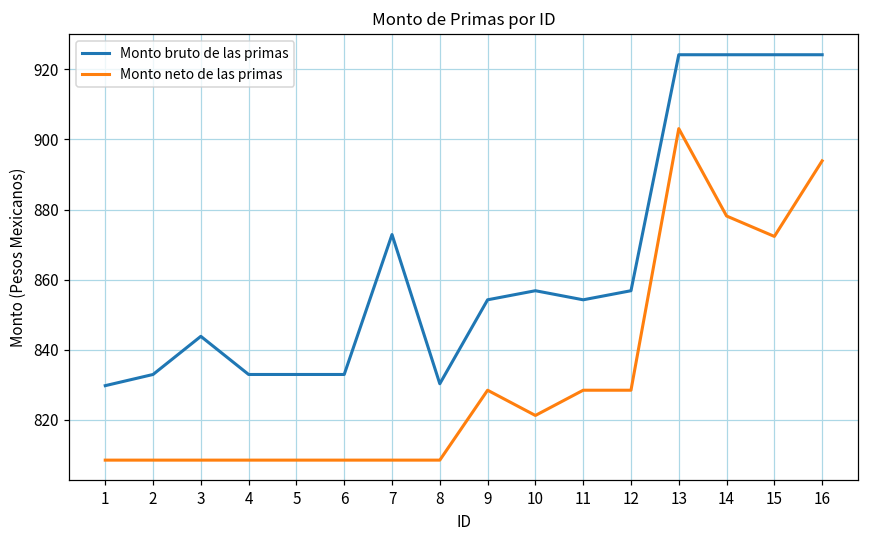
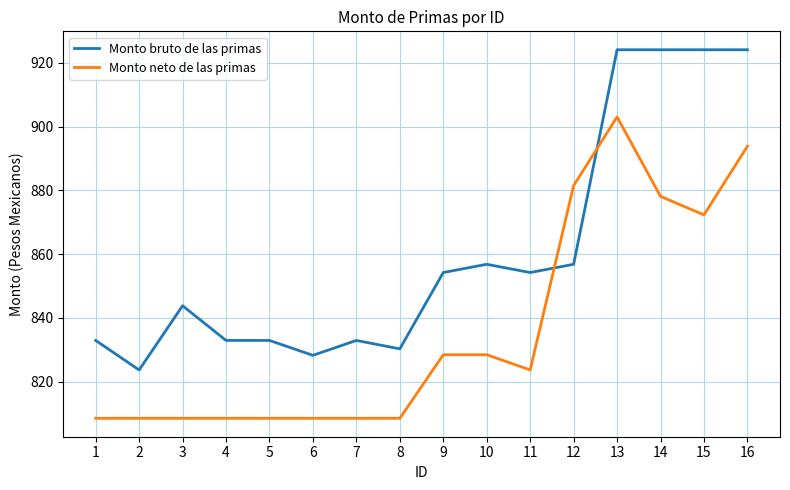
Monto bruto de las primas, 1: 830 -> 833
Monto bruto de las primas, 2: 833 -> 824
Monto bruto de las primas, 6: 833 -> 828
Monto bruto de las primas, 7: 873 -> 833
Monto neto de las primas, 10: 821 -> 828
Monto neto de las primas, 11: 828 -> 824
Monto neto de las primas, 12: 828 -> 882
